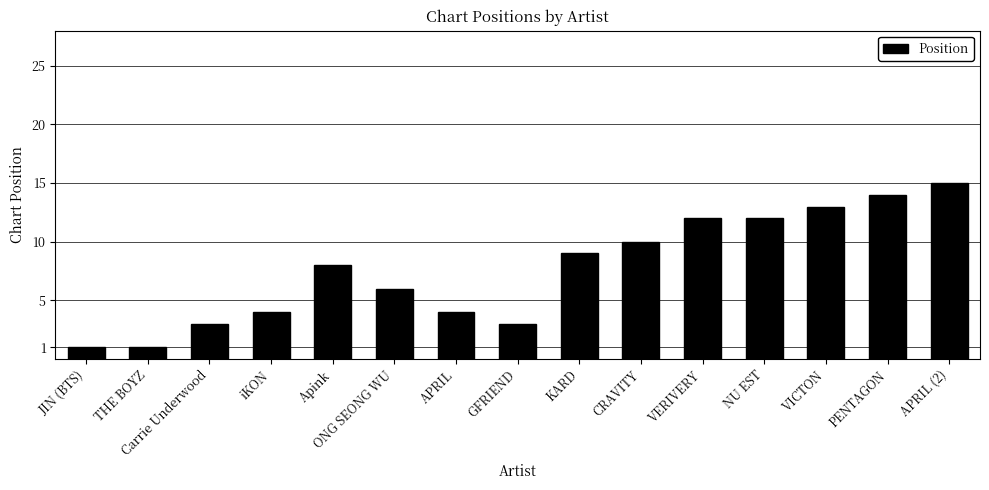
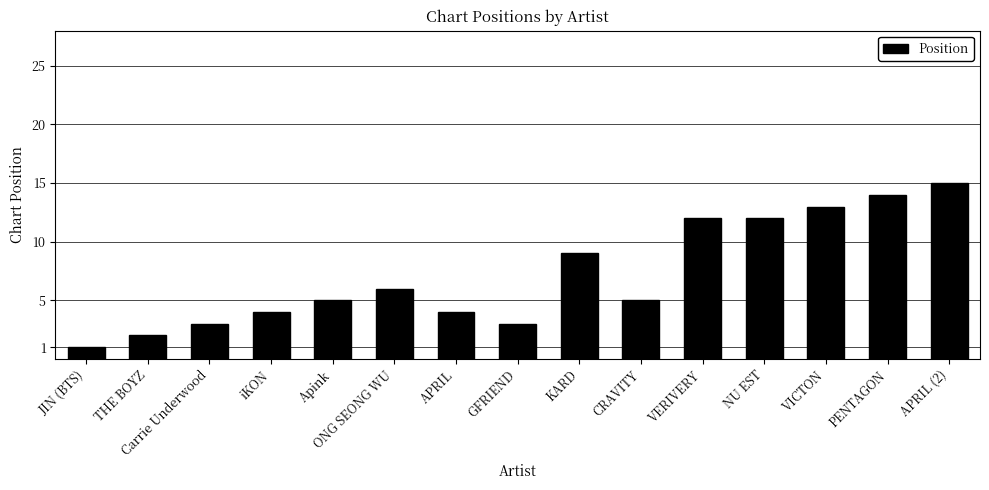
THE BOYZ: 1 -> 2
Apink: 8 -> 5
CRAVITY: 10 -> 5
